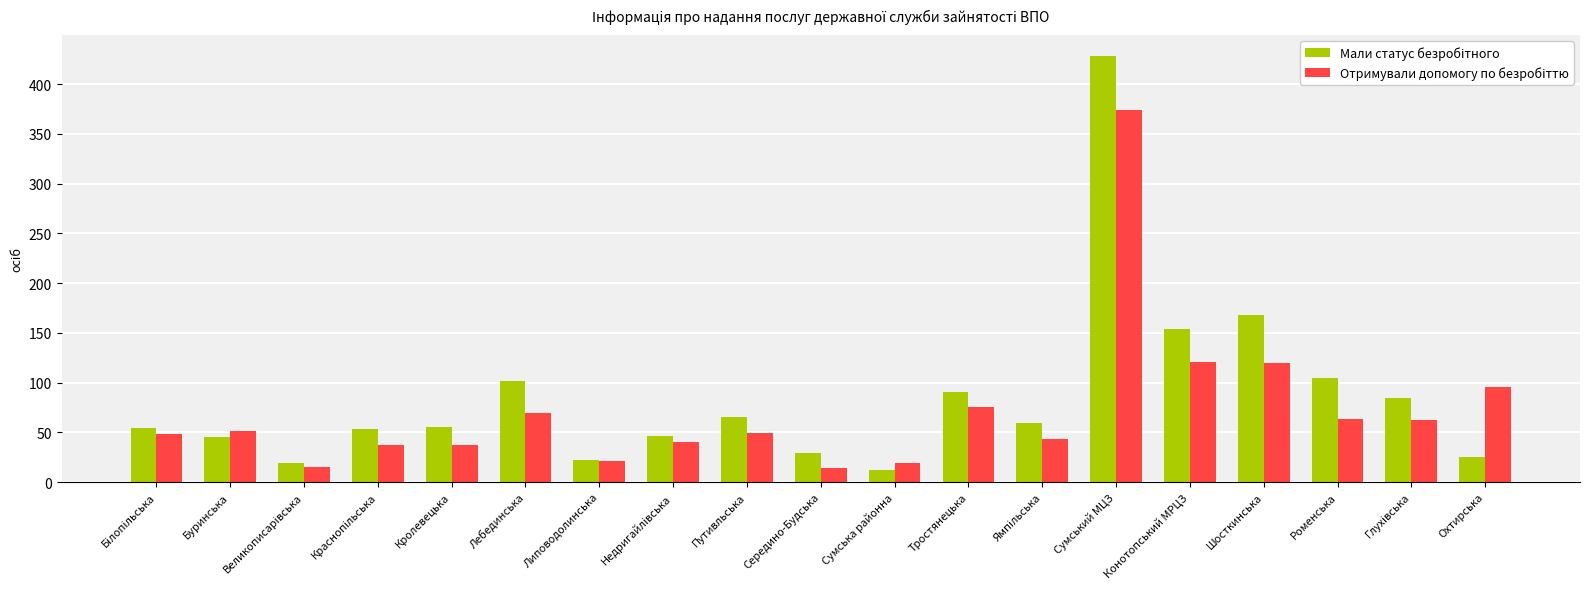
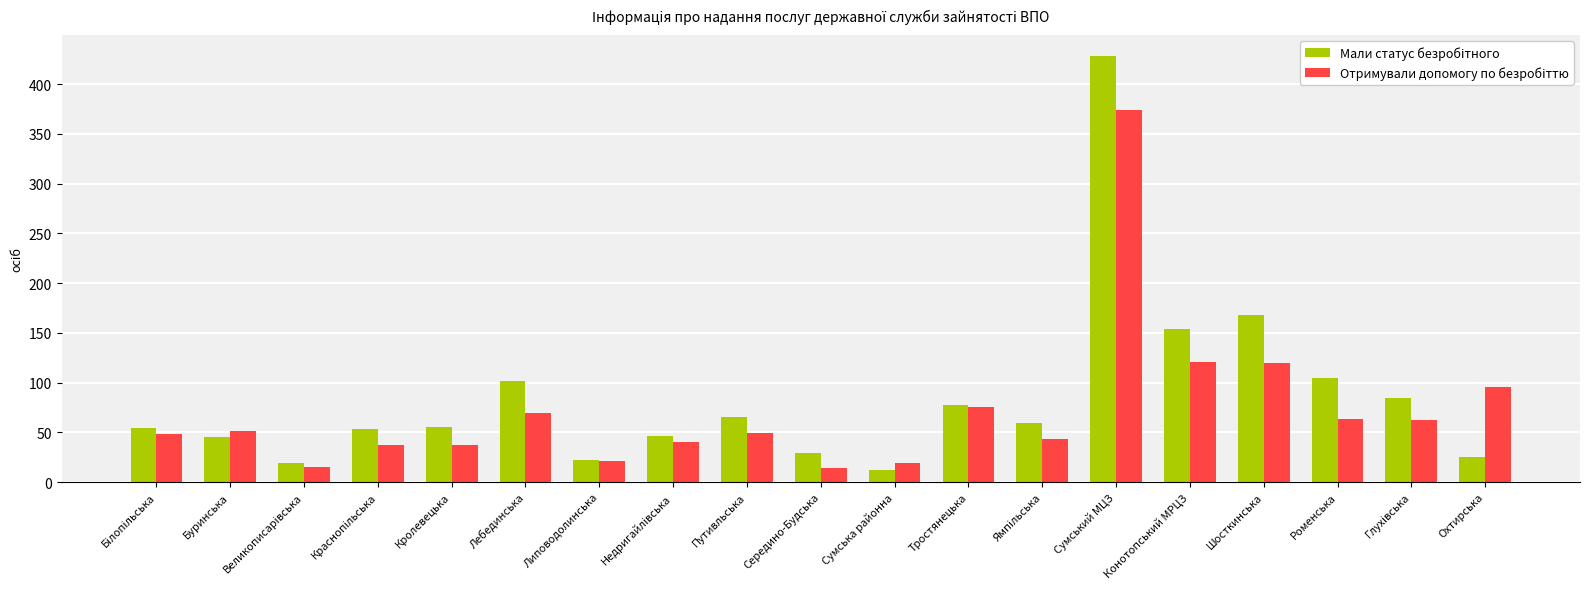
Мали статус безробітного, Тростянецька: 90 -> 80
